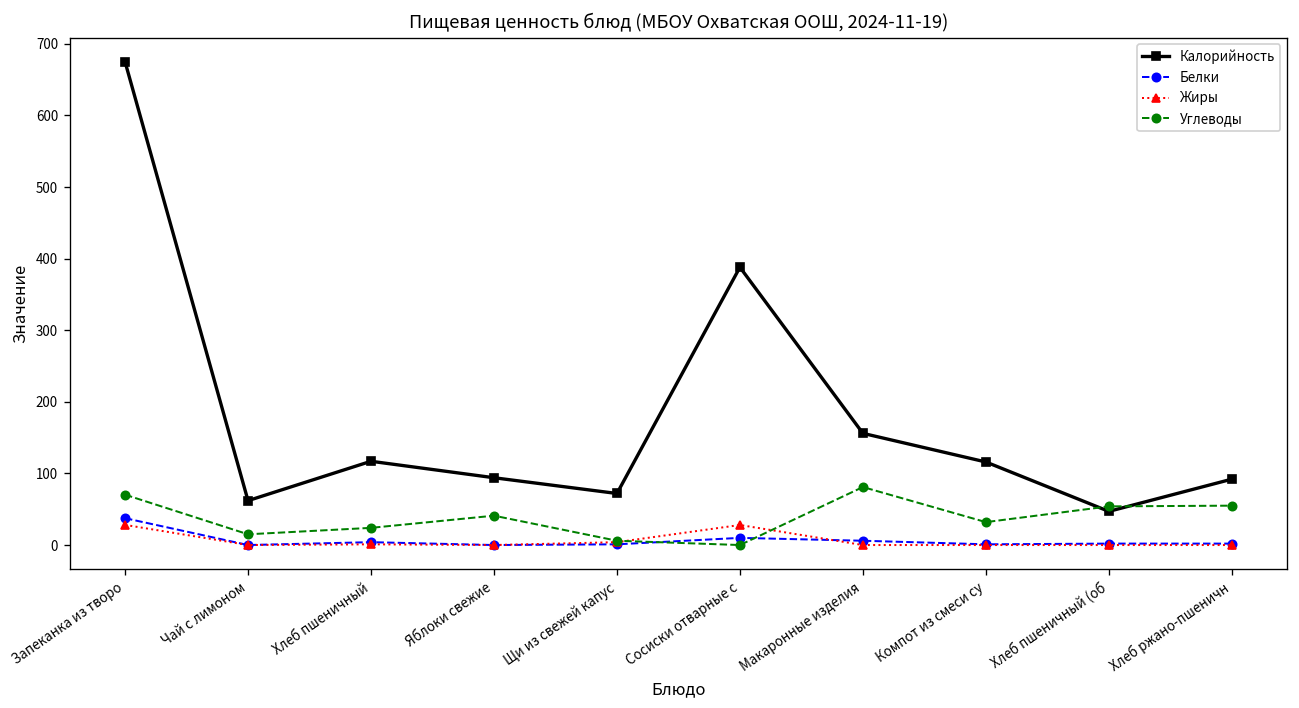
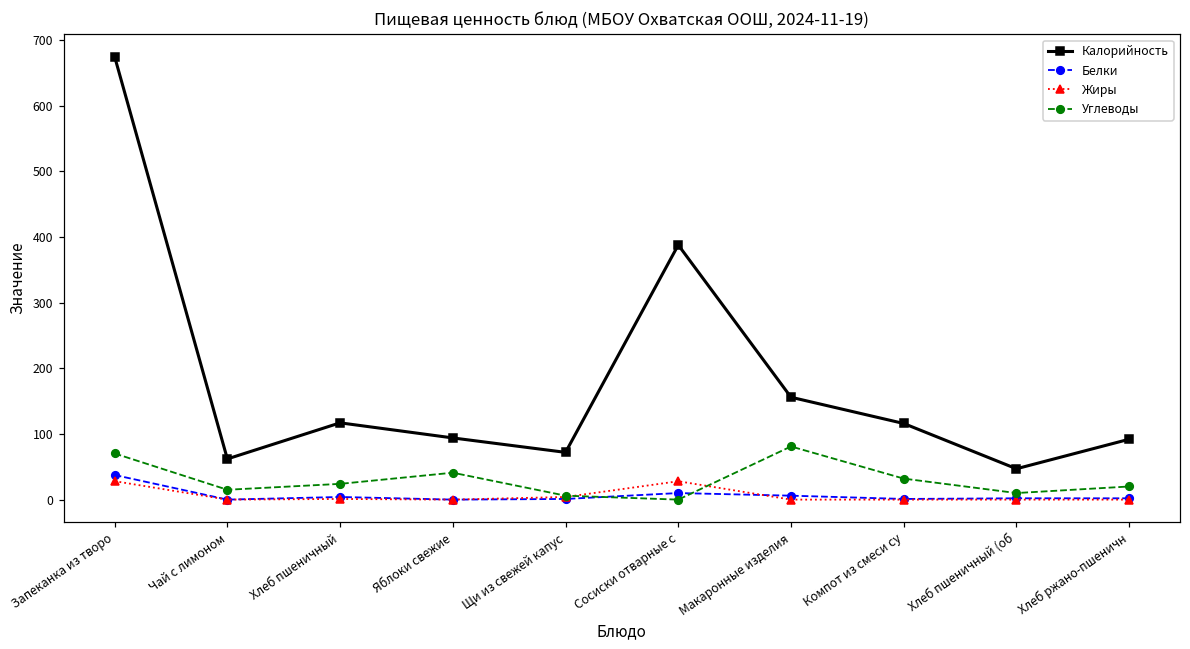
Углеводы, Хлеб пшеничный (об: 50 -> 10
Углеводы, Хлеб ржано-пшеничн: 60 -> 20
